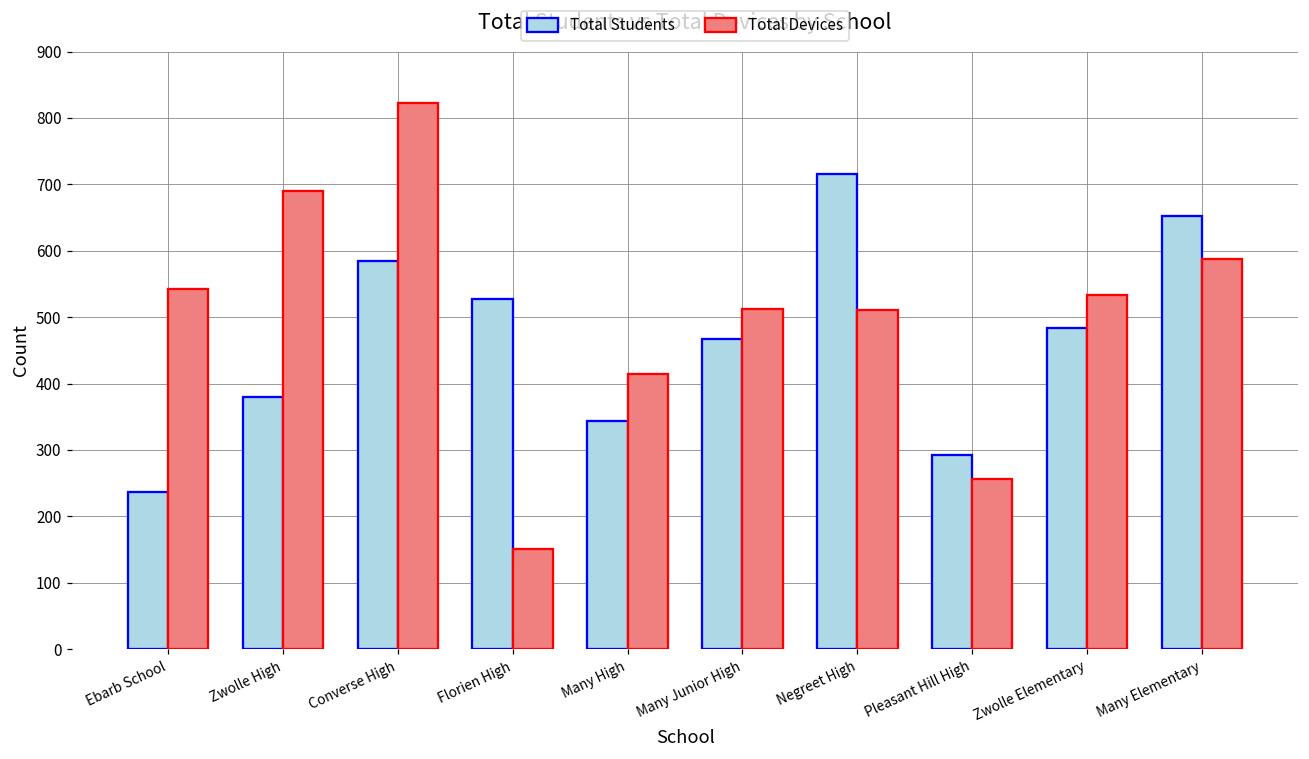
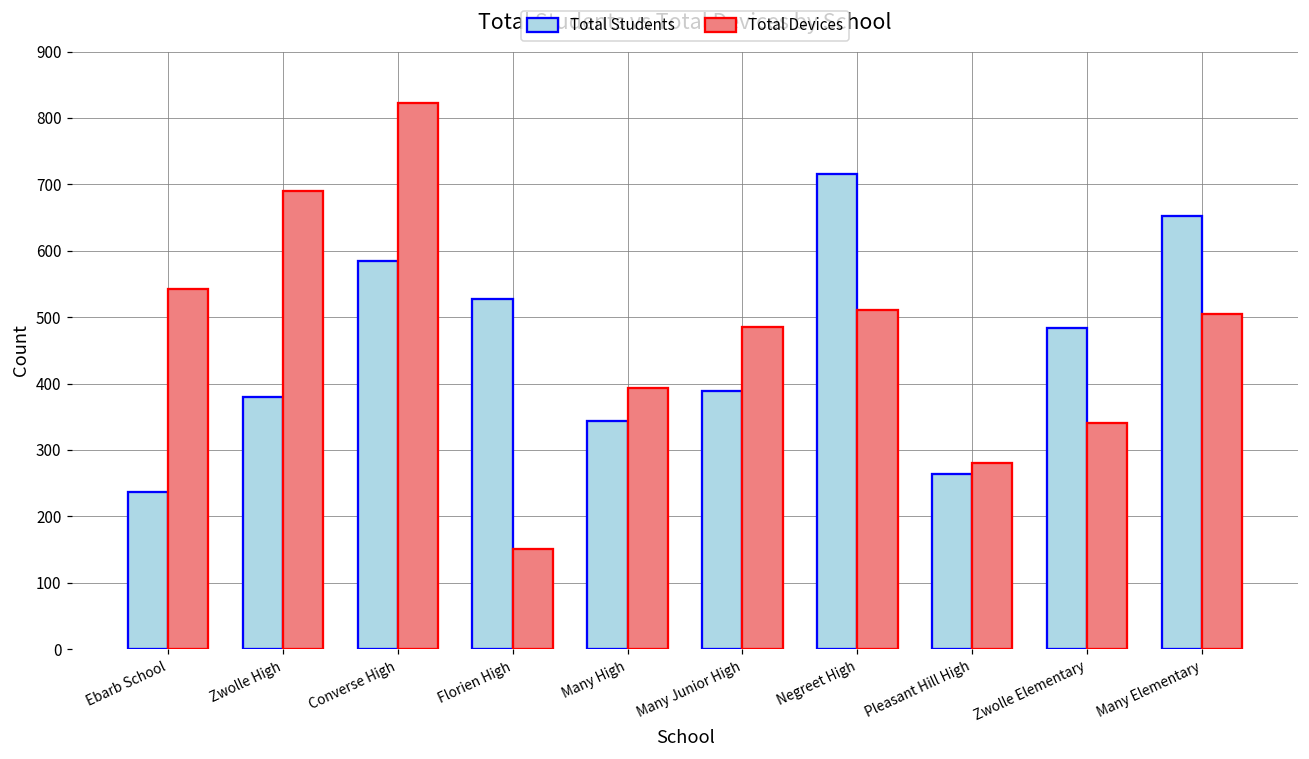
Total Devices, Many High: 410 -> 390
Total Students, Many Junior High: 470 -> 390
Total Devices, Many Junior High: 510 -> 490
Total Students, Pleasant Hill High: 290 -> 260
Total Devices, Pleasant Hill High: 260 -> 280
Total Devices, Zwolle Elementary: 530 -> 340
Total Devices, Many Elementary: 590 -> 510
